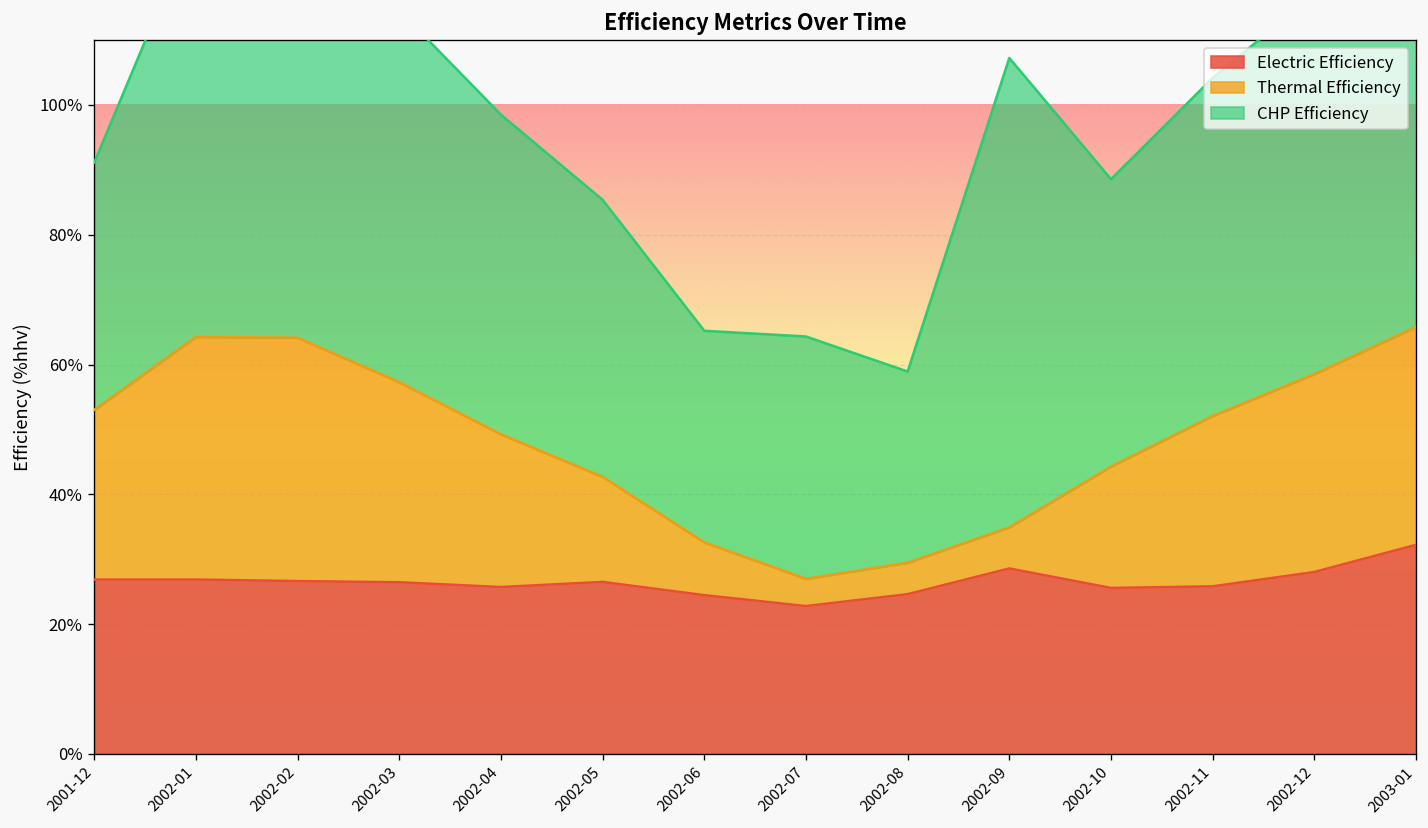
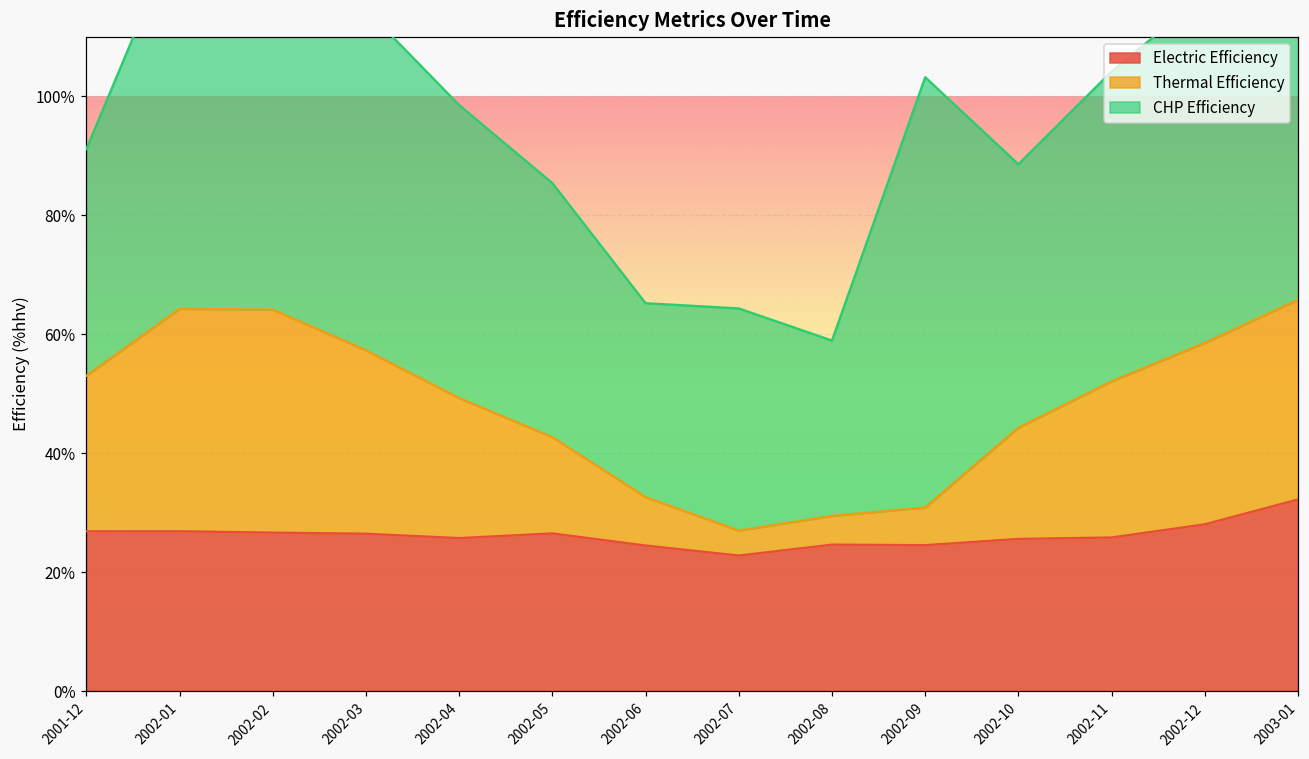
Electric Efficiency, 2002-09: 29% -> 25%
